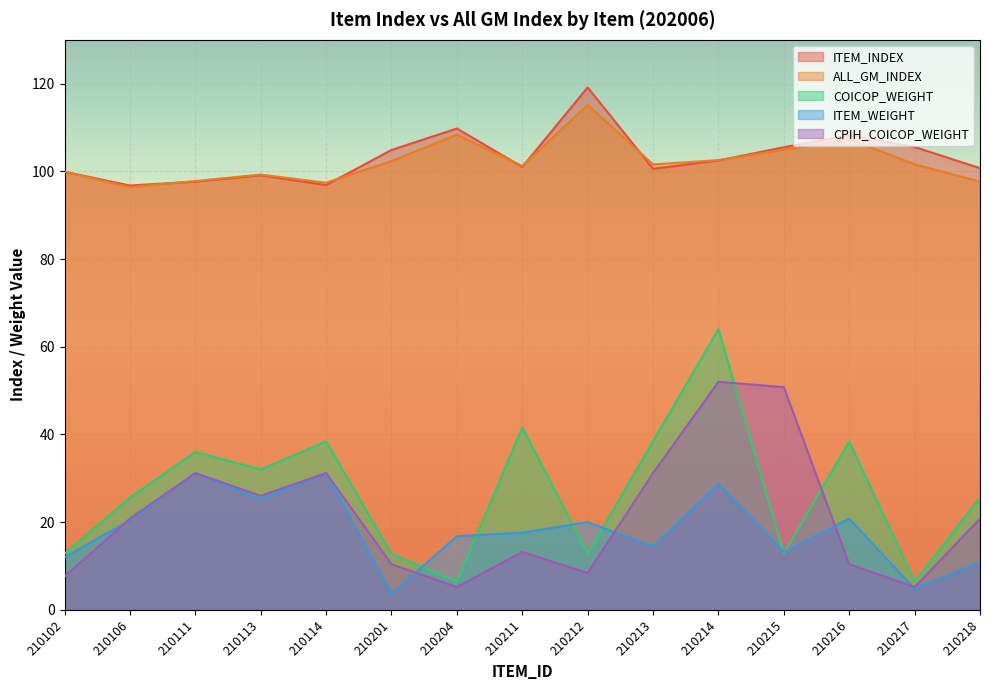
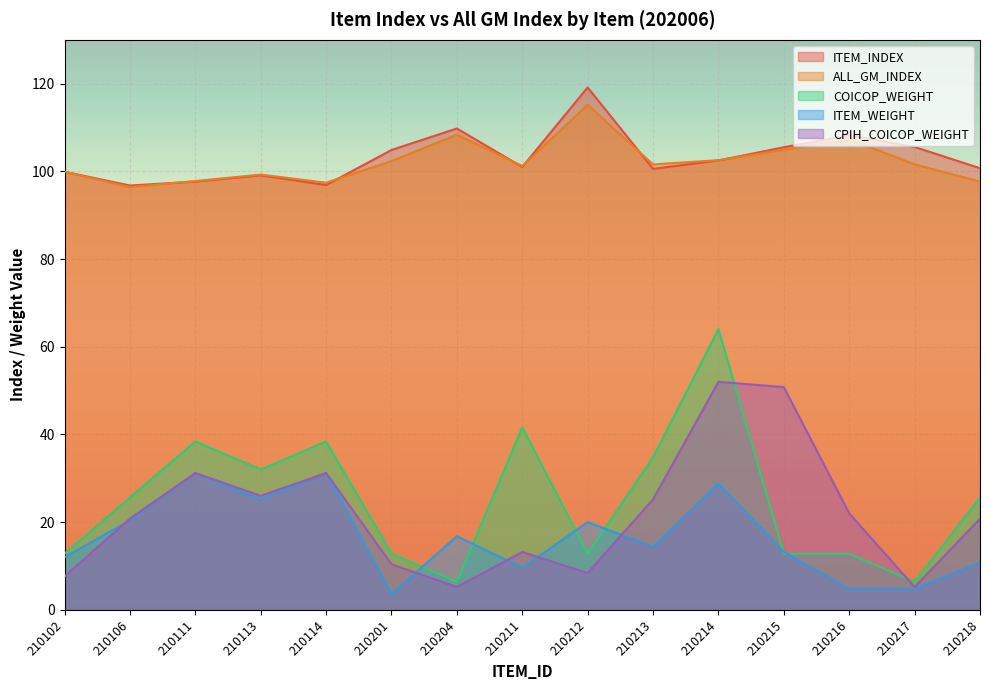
COICOP_WEIGHT, 210111: 36 -> 38
ITEM_WEIGHT, 210211: 18 -> 10
COICOP_WEIGHT, 210213: 38 -> 35
CPIH_COICOP_WEIGHT, 210213: 31 -> 25
COICOP_WEIGHT, 210216: 38 -> 13
ITEM_WEIGHT, 210216: 21 -> 5
CPIH_COICOP_WEIGHT, 210216: 10 -> 22
